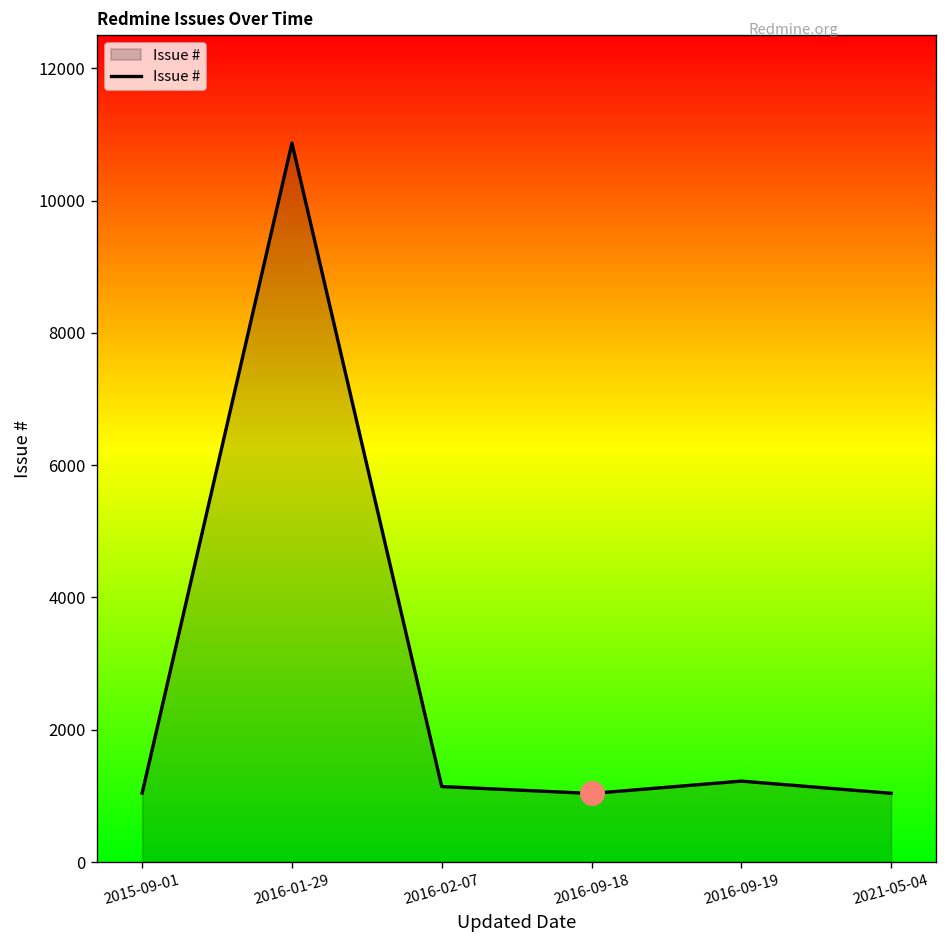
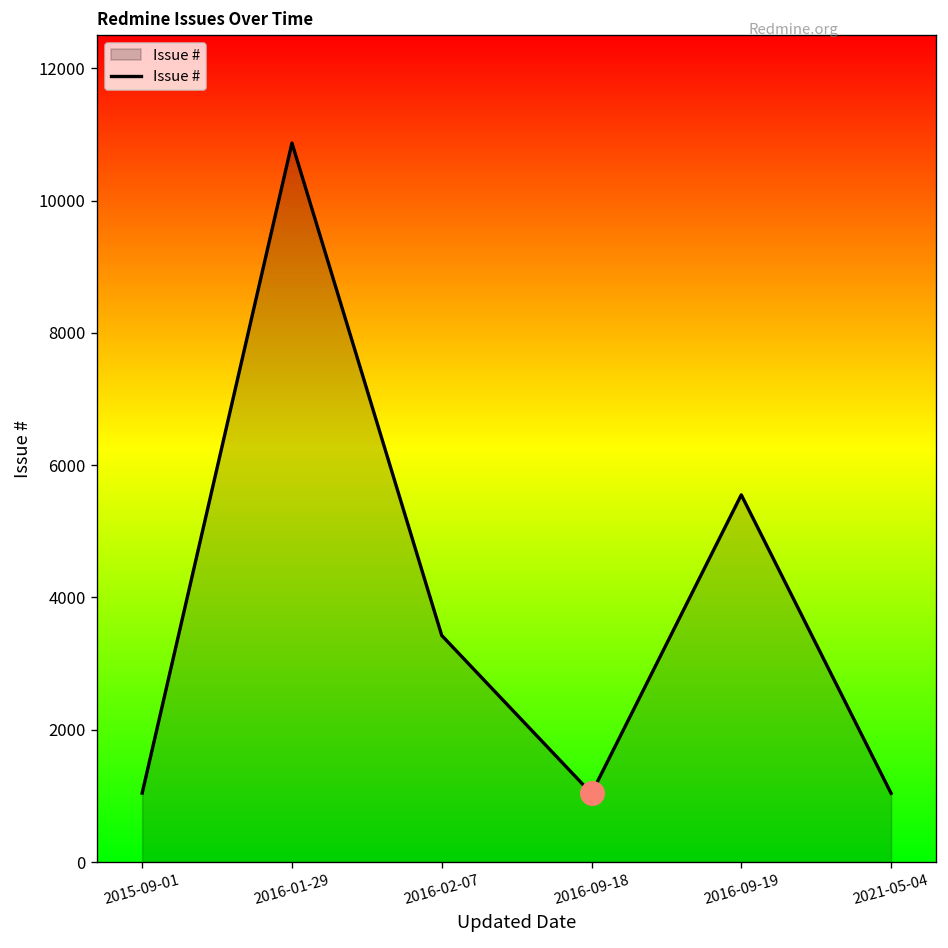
Issue #, 2016-02-07: 1100 -> 3400
Issue #, 2016-09-19: 1200 -> 5600
